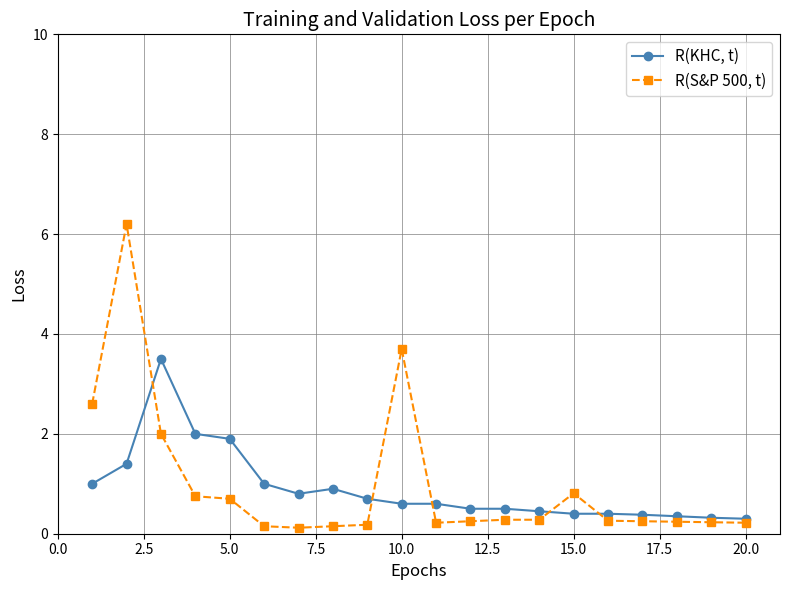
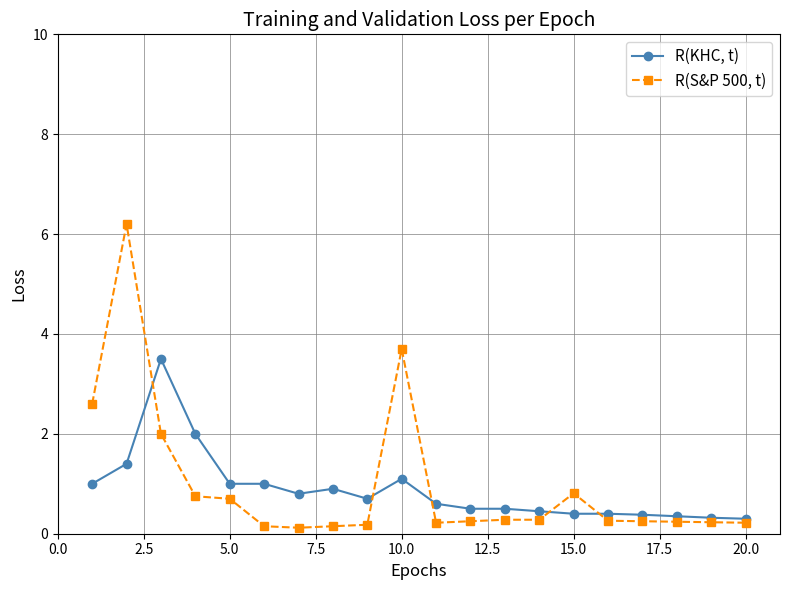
R(KHC, t), 5.0: 1.9 -> 1.0
R(KHC, t), 10.0: 0.6 -> 1.1
